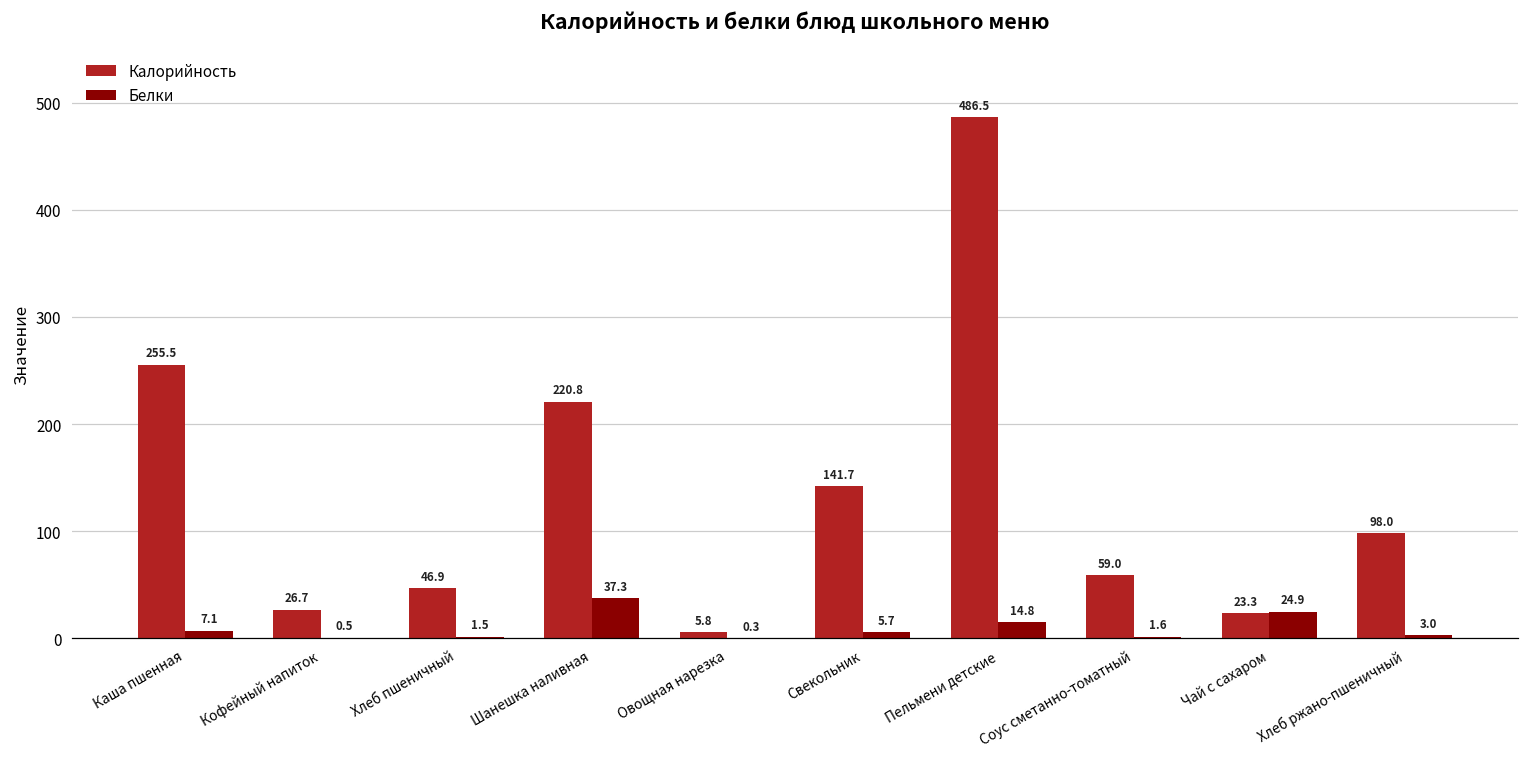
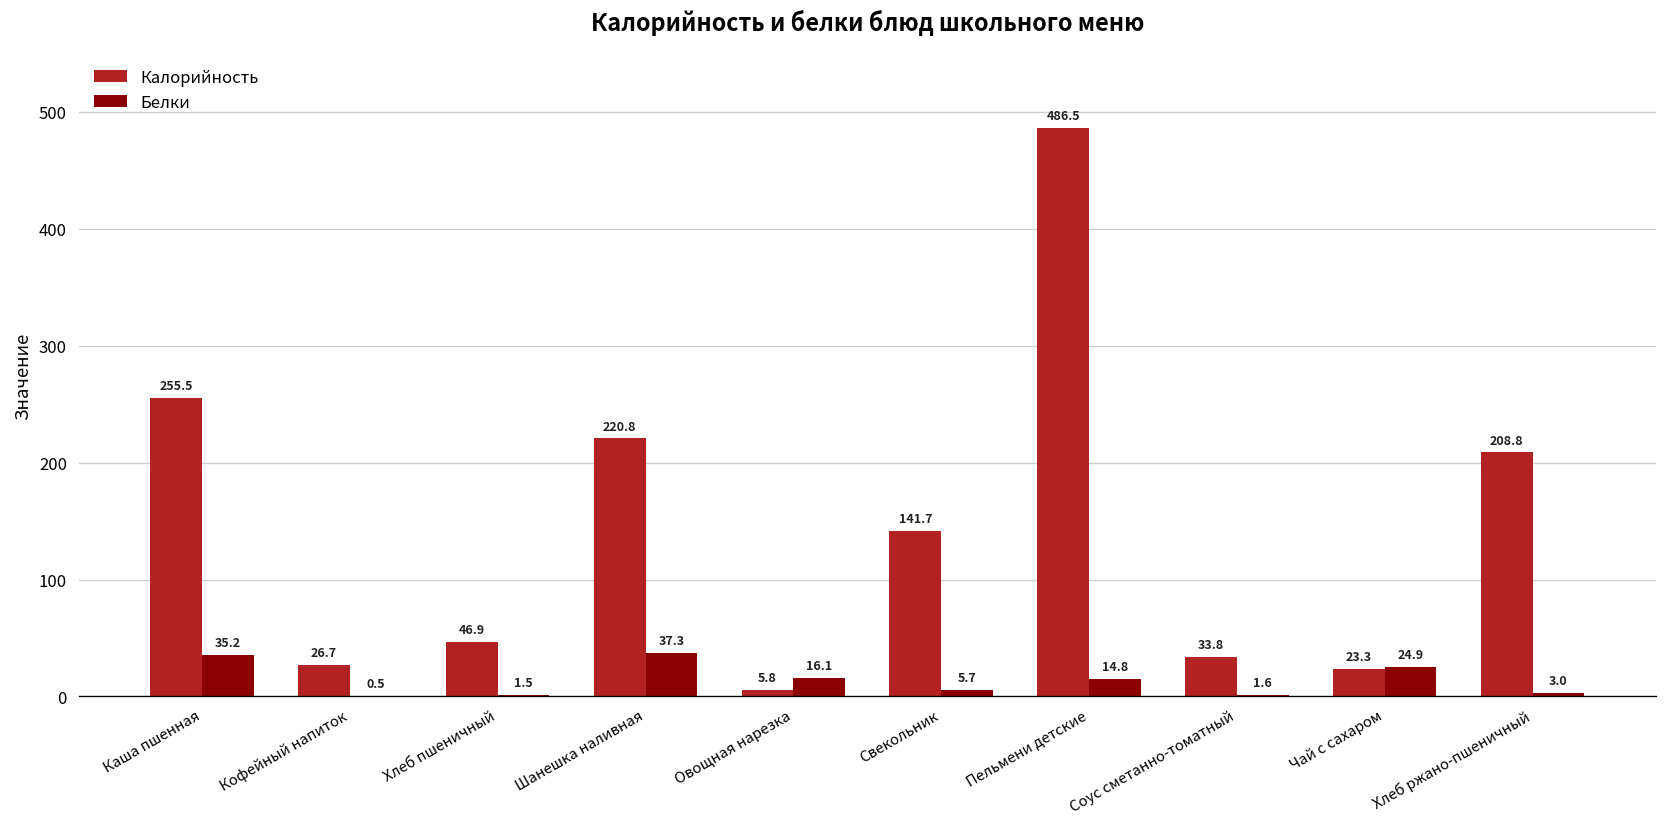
Белки, Каша пшенная: 7.1 -> 35.2
Белки, Овощная нарезка: 0.3 -> 16.1
Калорийность, Соус сметанно-томатный: 59.0 -> 33.8
Калорийность, Хлеб ржано-пшеничный: 98.0 -> 208.8
